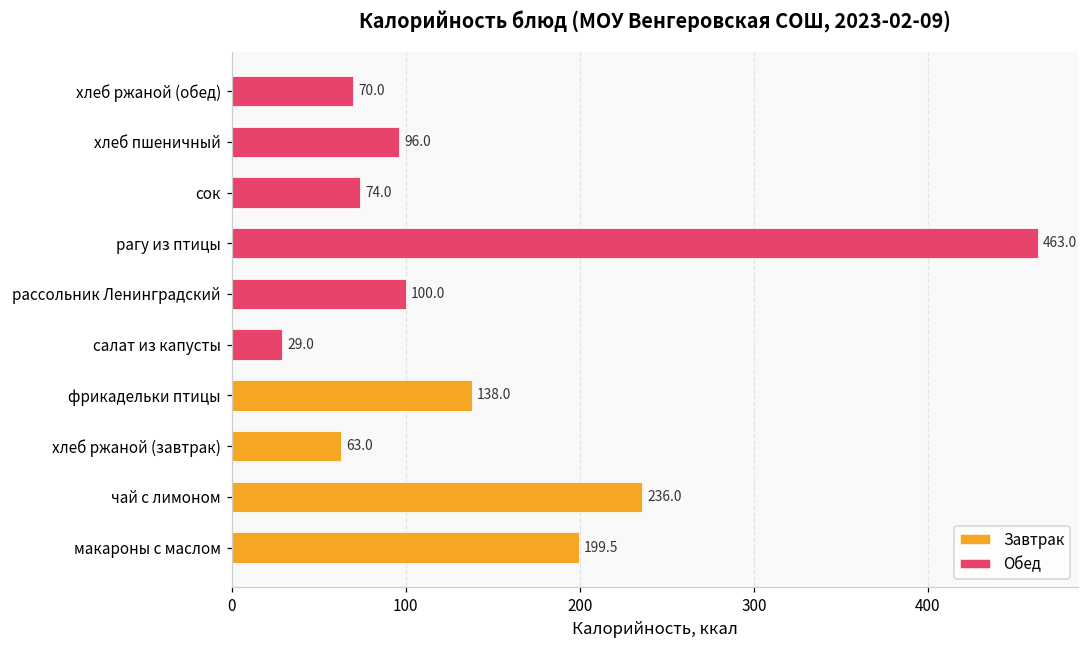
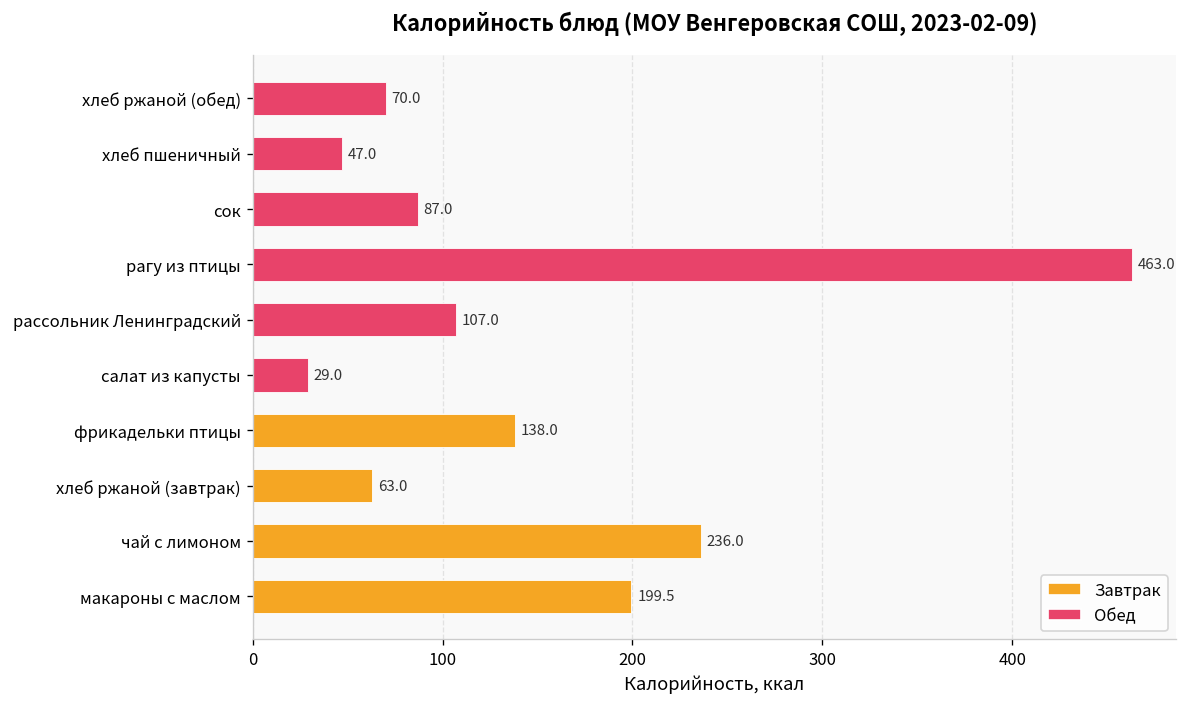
хлеб пшеничный: 96.0 -> 47.0
сок: 74.0 -> 87.0
рассольник Ленинградский: 100.0 -> 107.0
